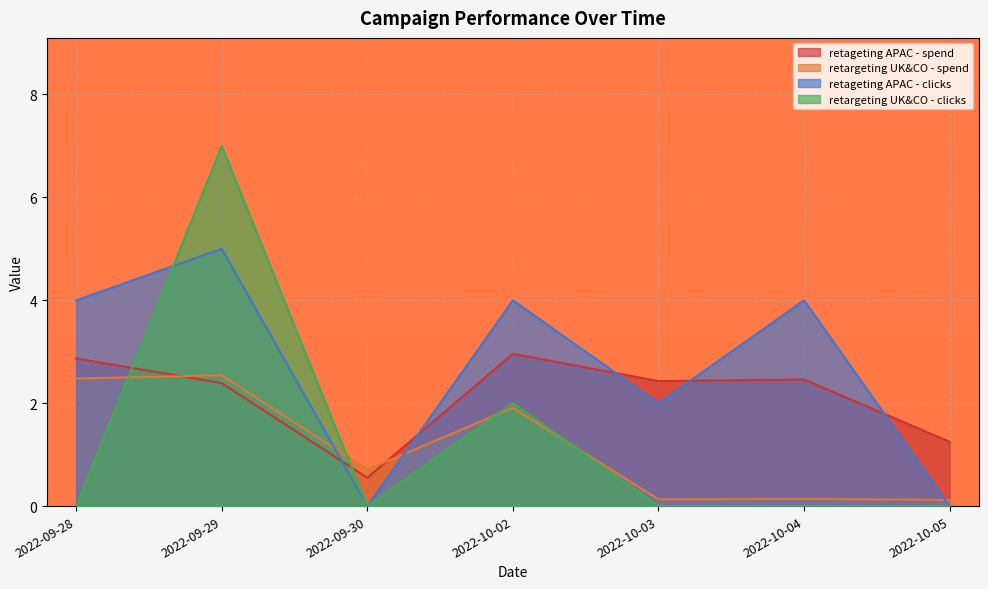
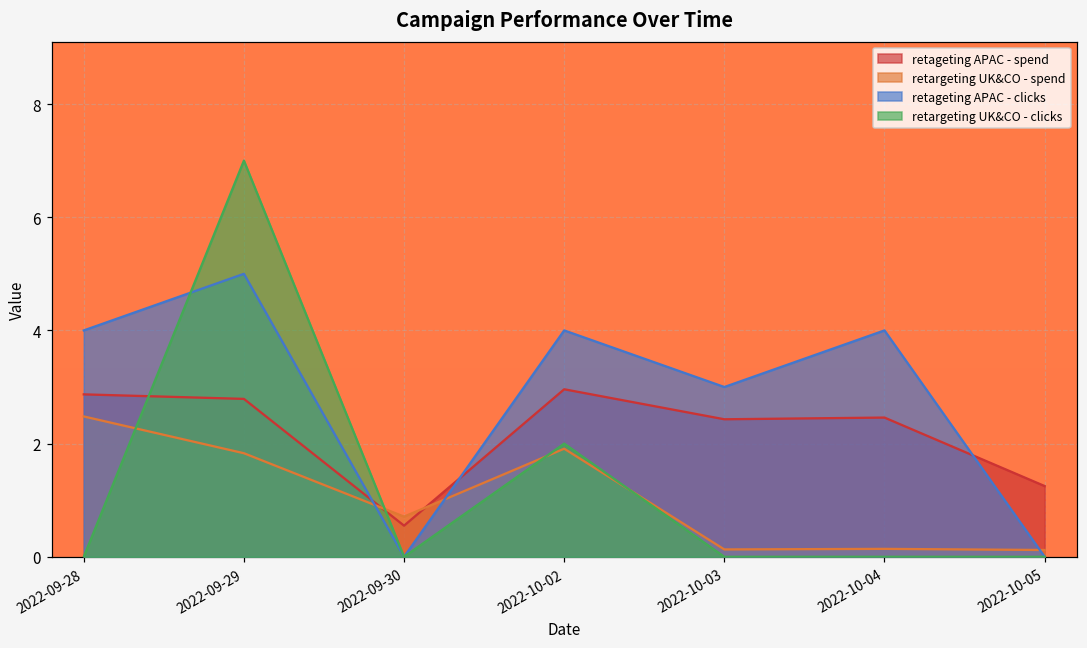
retageting APAC - spend, 2022-09-29: 2.4 -> 2.8
retargeting UK&CO - spend, 2022-09-29: 2.5 -> 1.8
retageting APAC - clicks, 2022-10-03: 2 -> 3
